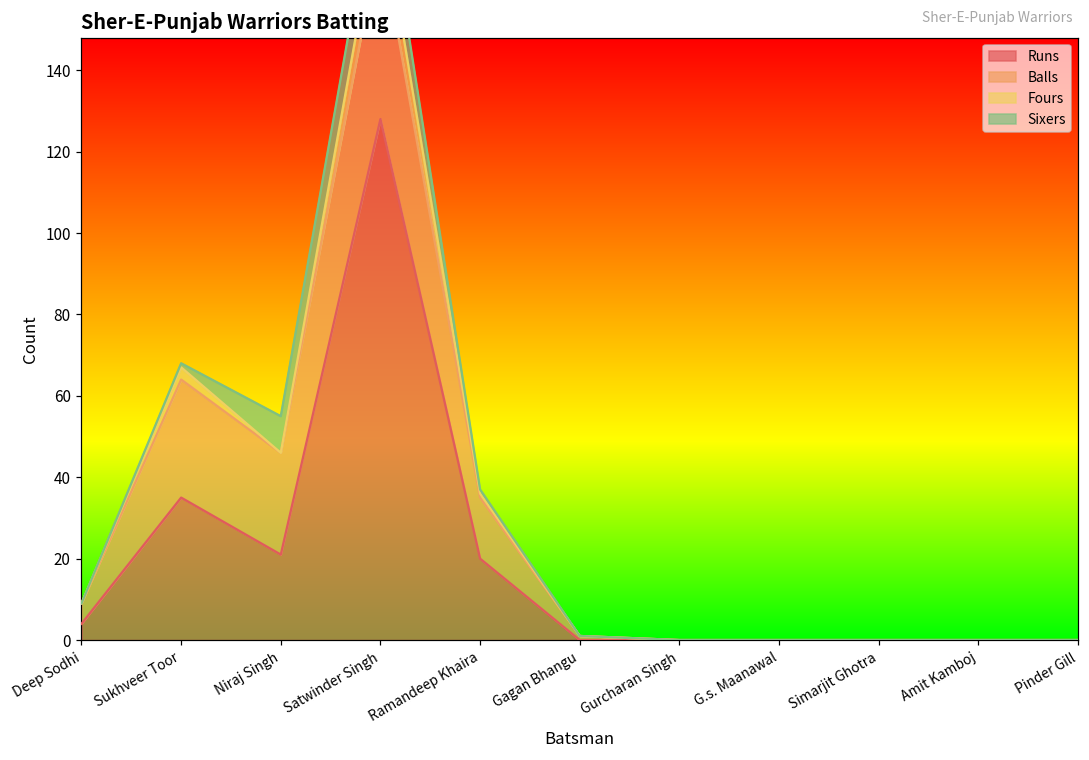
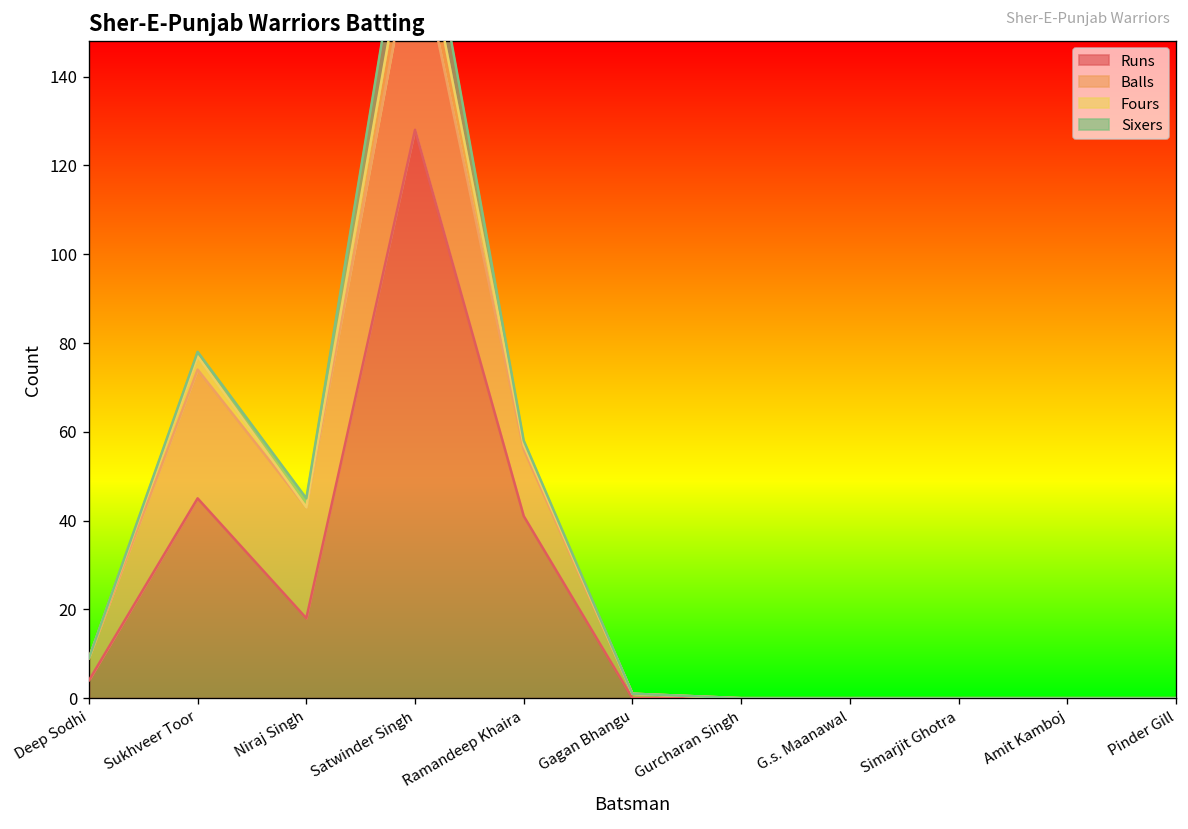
Runs, Sukhveer Toor: 35 -> 45
Runs, Niraj Singh: 21 -> 18
Sixers, Niraj Singh: 9 -> 2
Runs, Ramandeep Khaira: 20 -> 41
